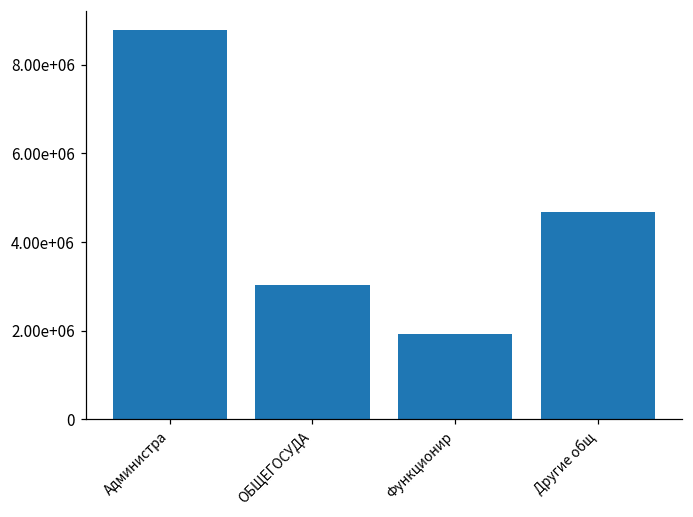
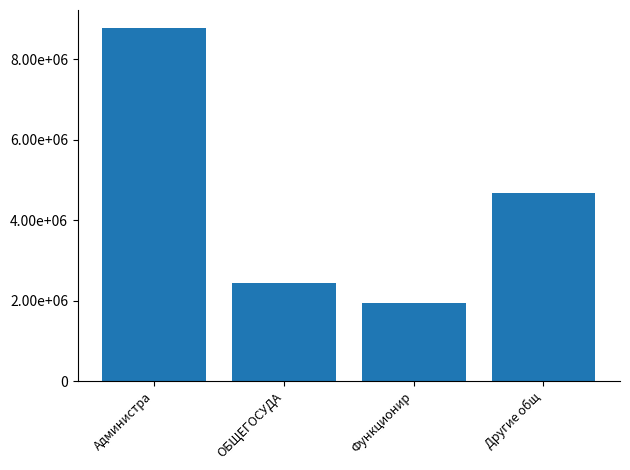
ОБЩЕГОСУДА: 3000000 -> 2400000
